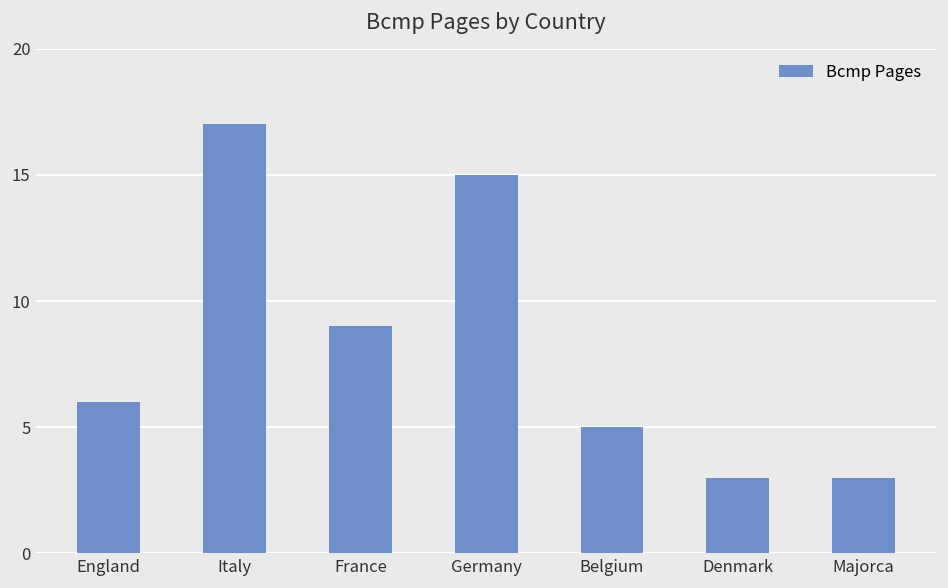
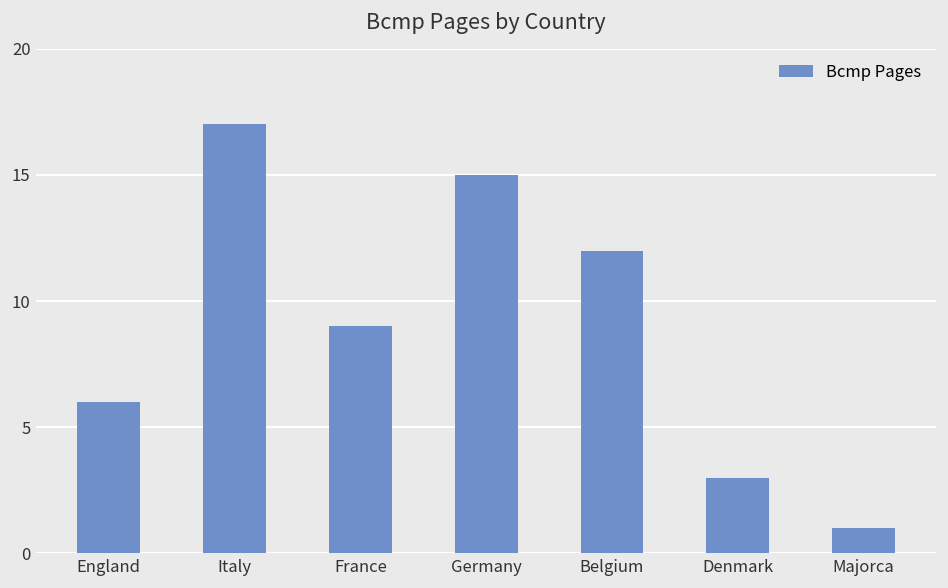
Belgium: 5 -> 12
Majorca: 3 -> 1
